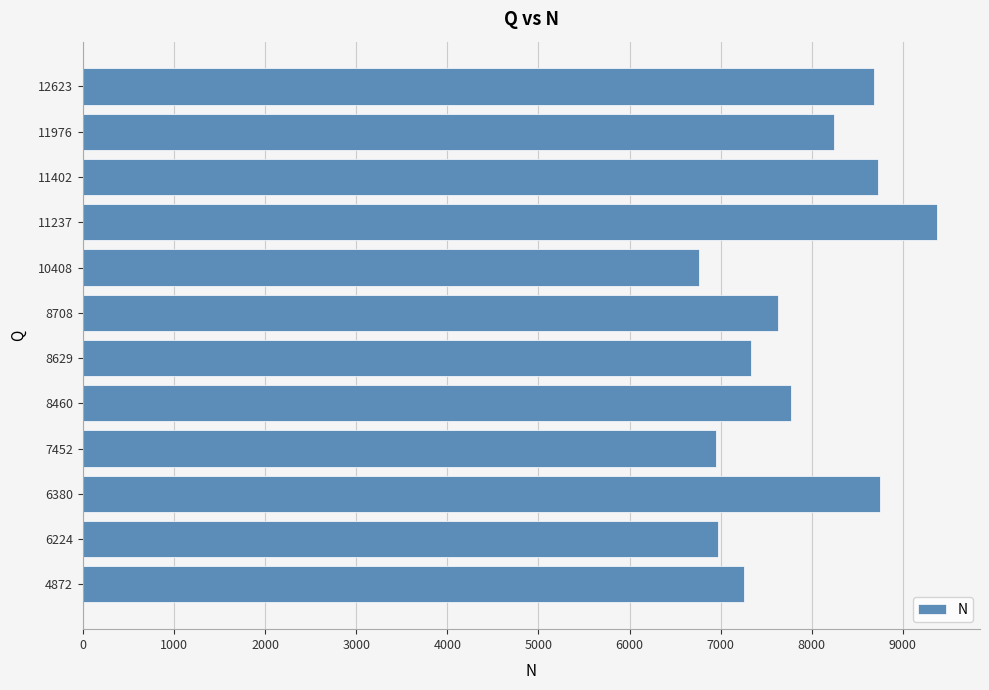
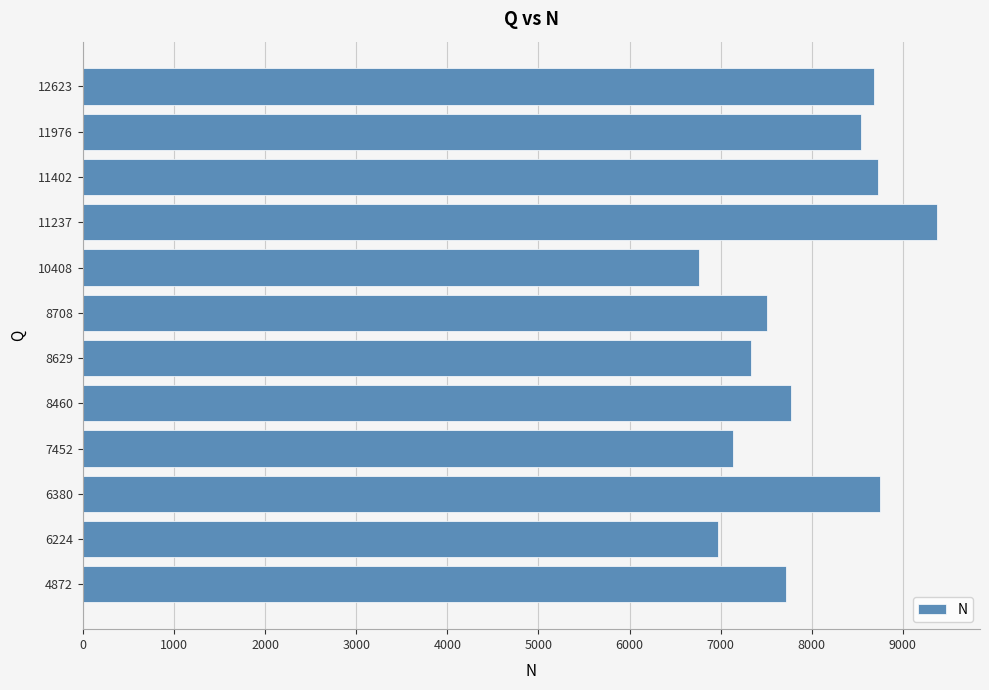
11976: 8200 -> 8500
8708: 7600 -> 7500
7452: 6900 -> 7100
4872: 7300 -> 7700
